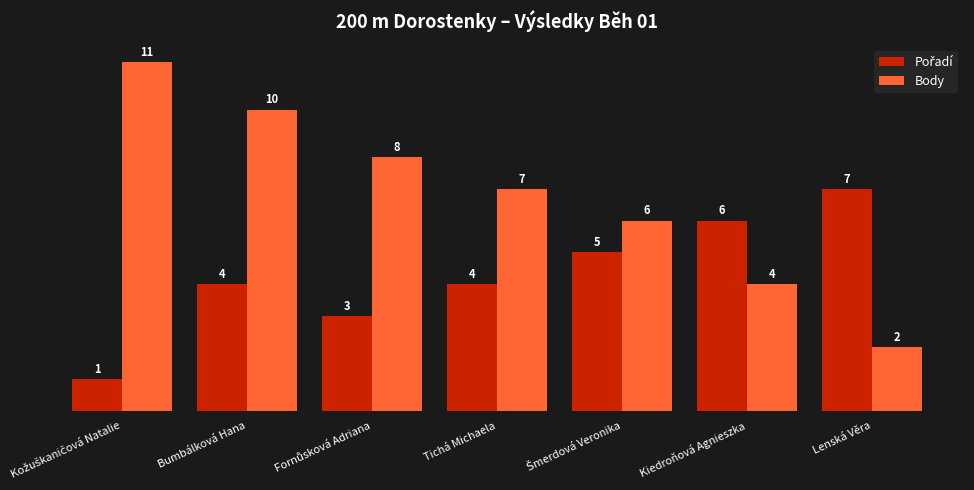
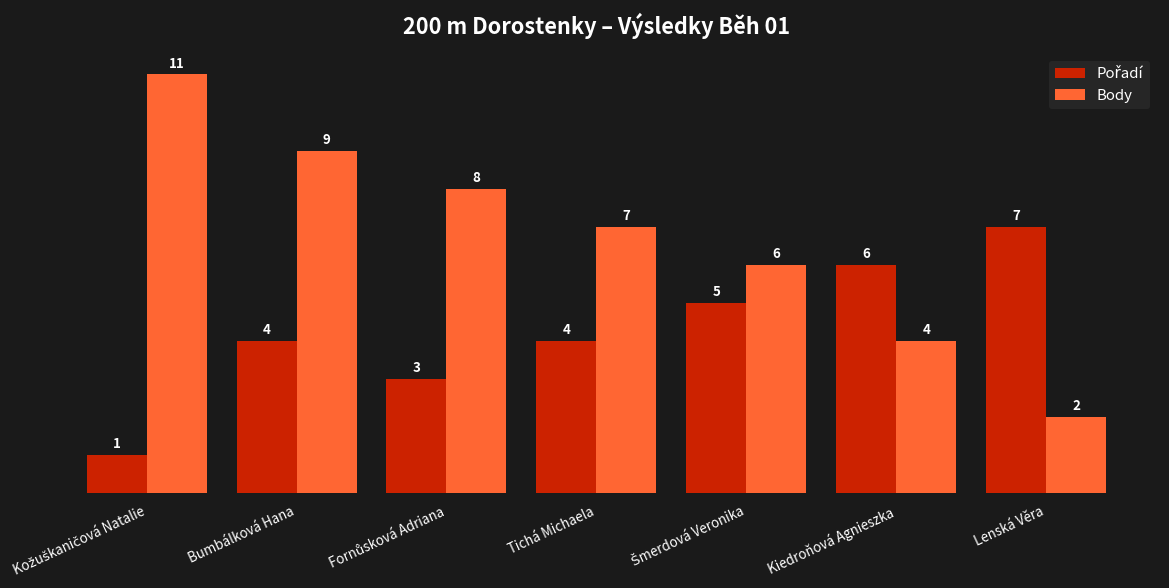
Body, Bumbálková Hana: 10 -> 9
